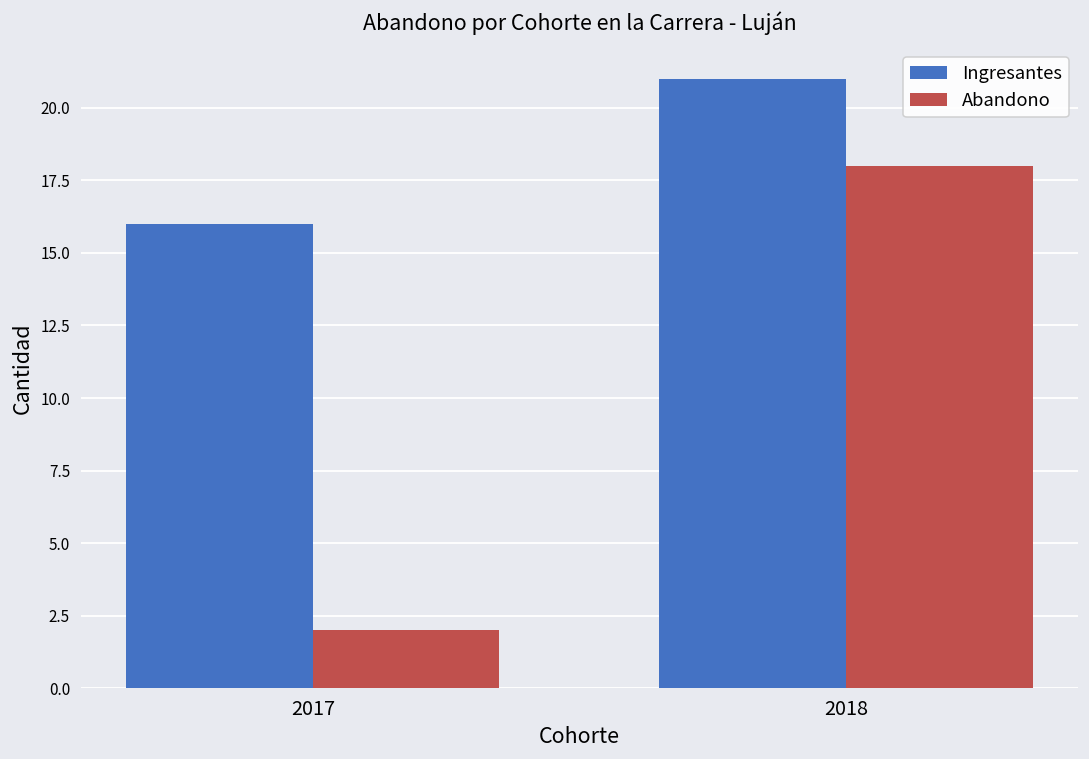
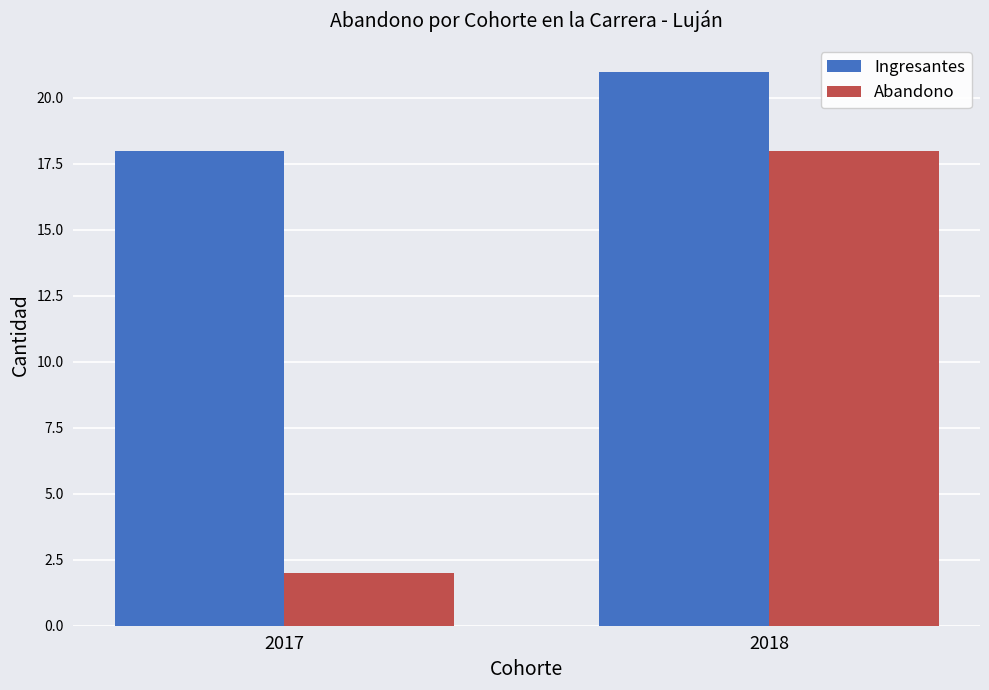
Ingresantes, 2017: 16 -> 18
